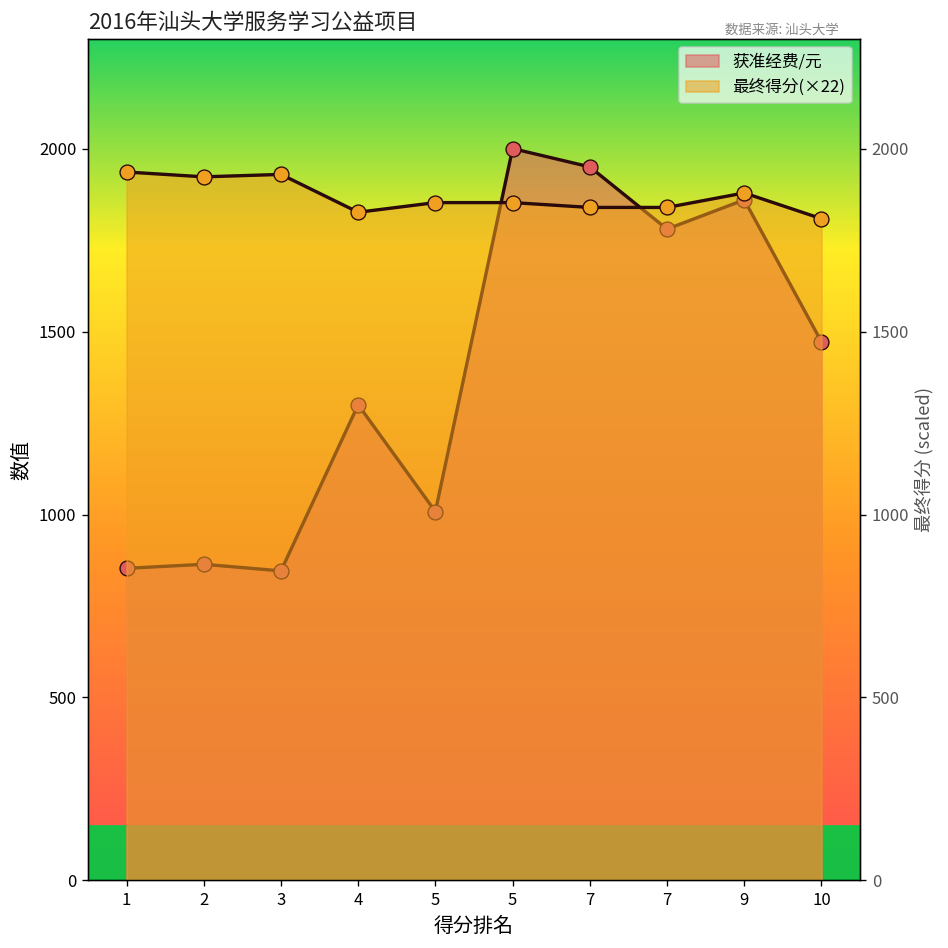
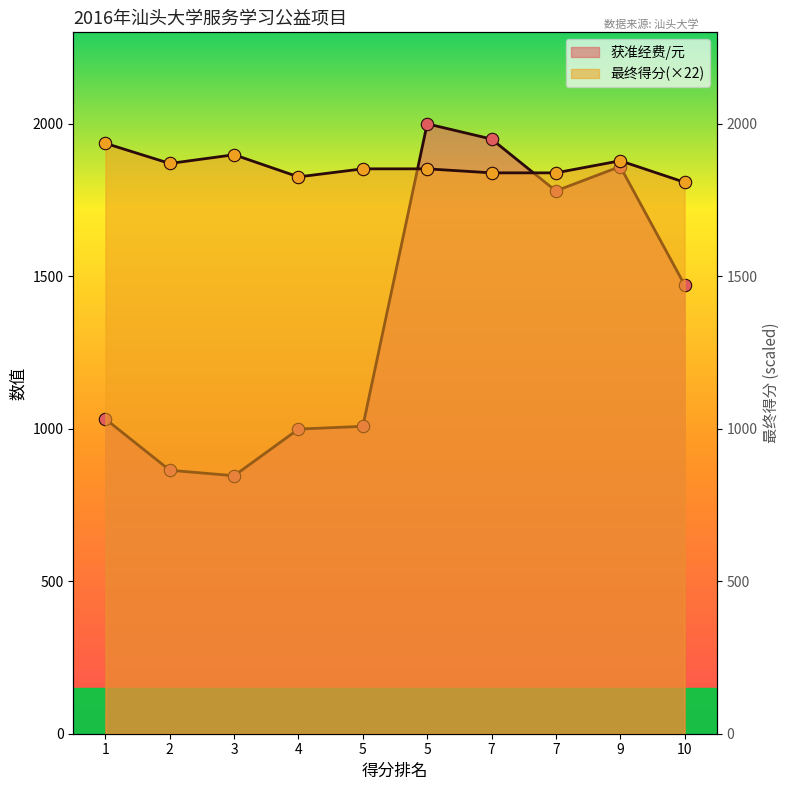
获准经费/元, 1: 850 -> 1030
获准经费/元, 4: 1300 -> 1000
最终得分(×22), 2: 1920 -> 1870
最终得分(×22), 3: 1930 -> 1900
